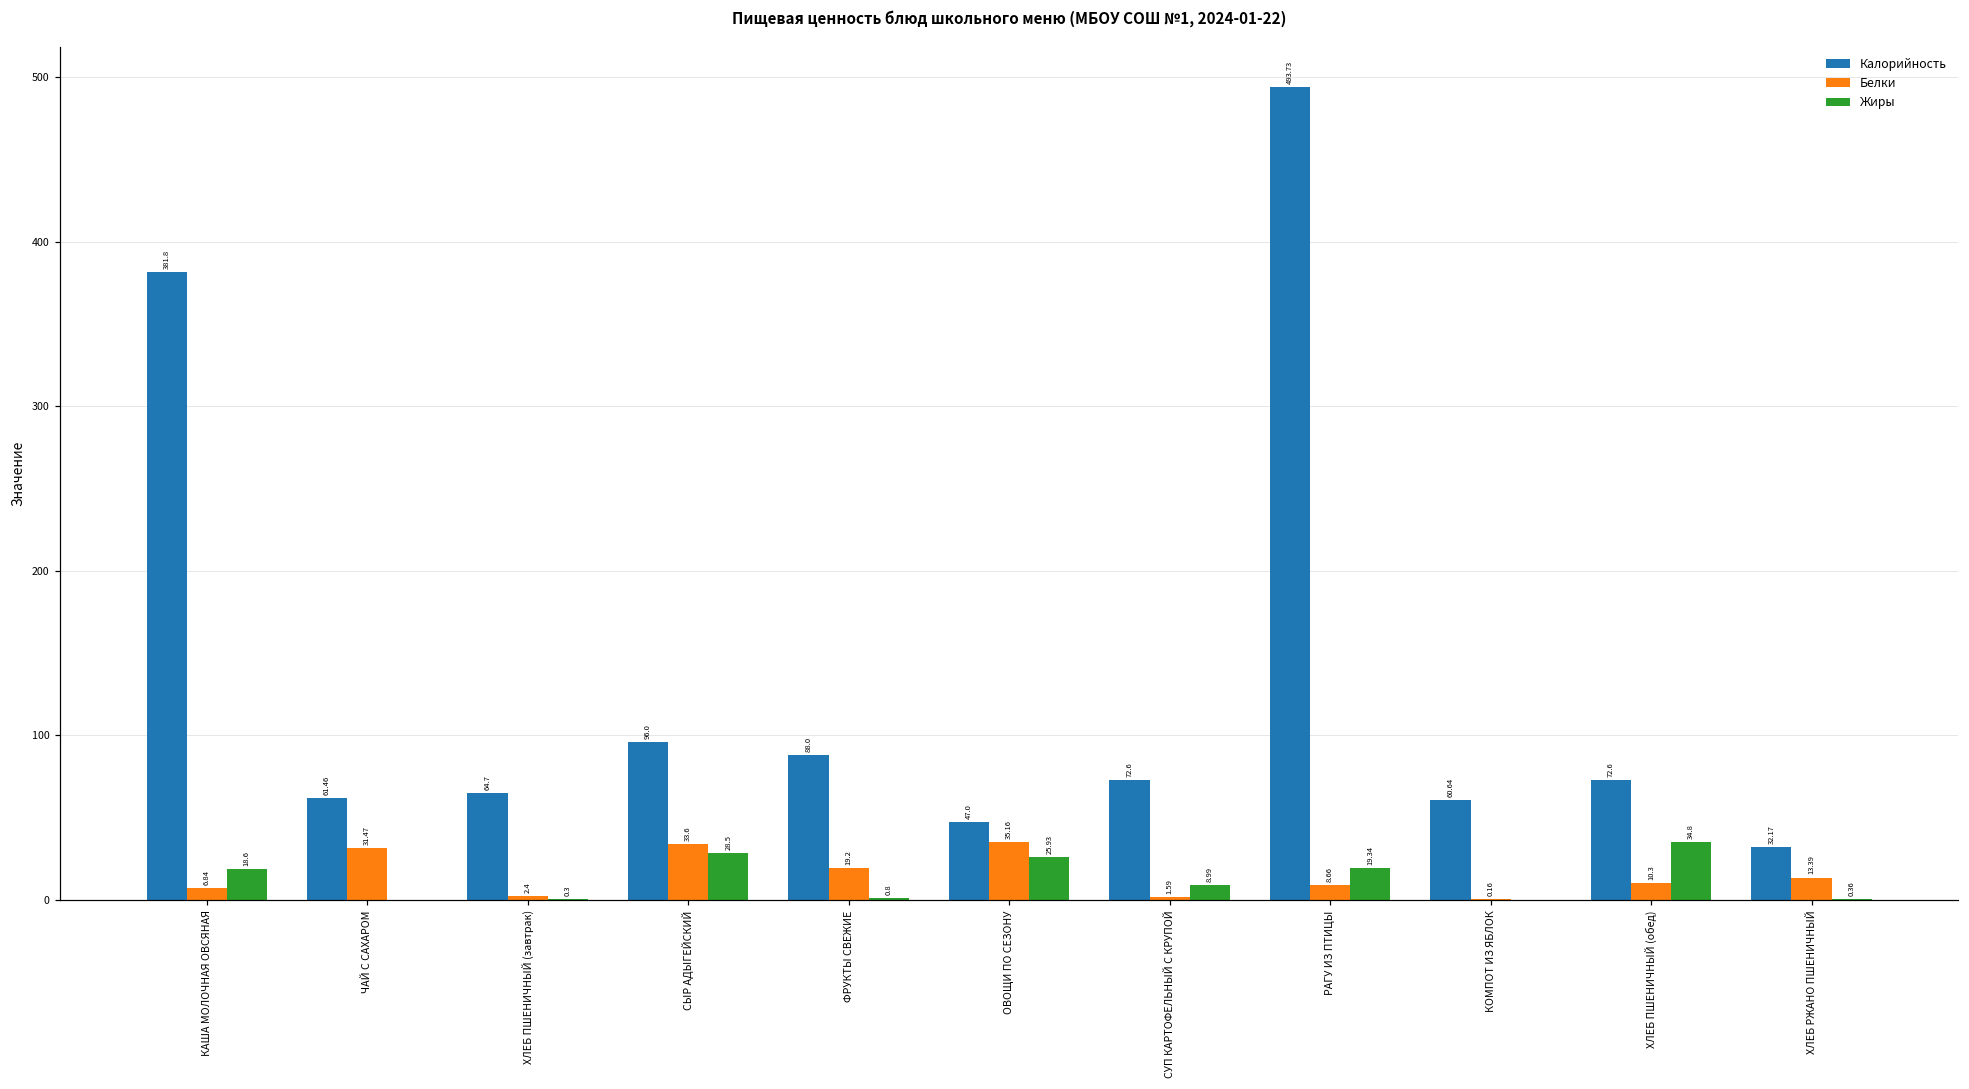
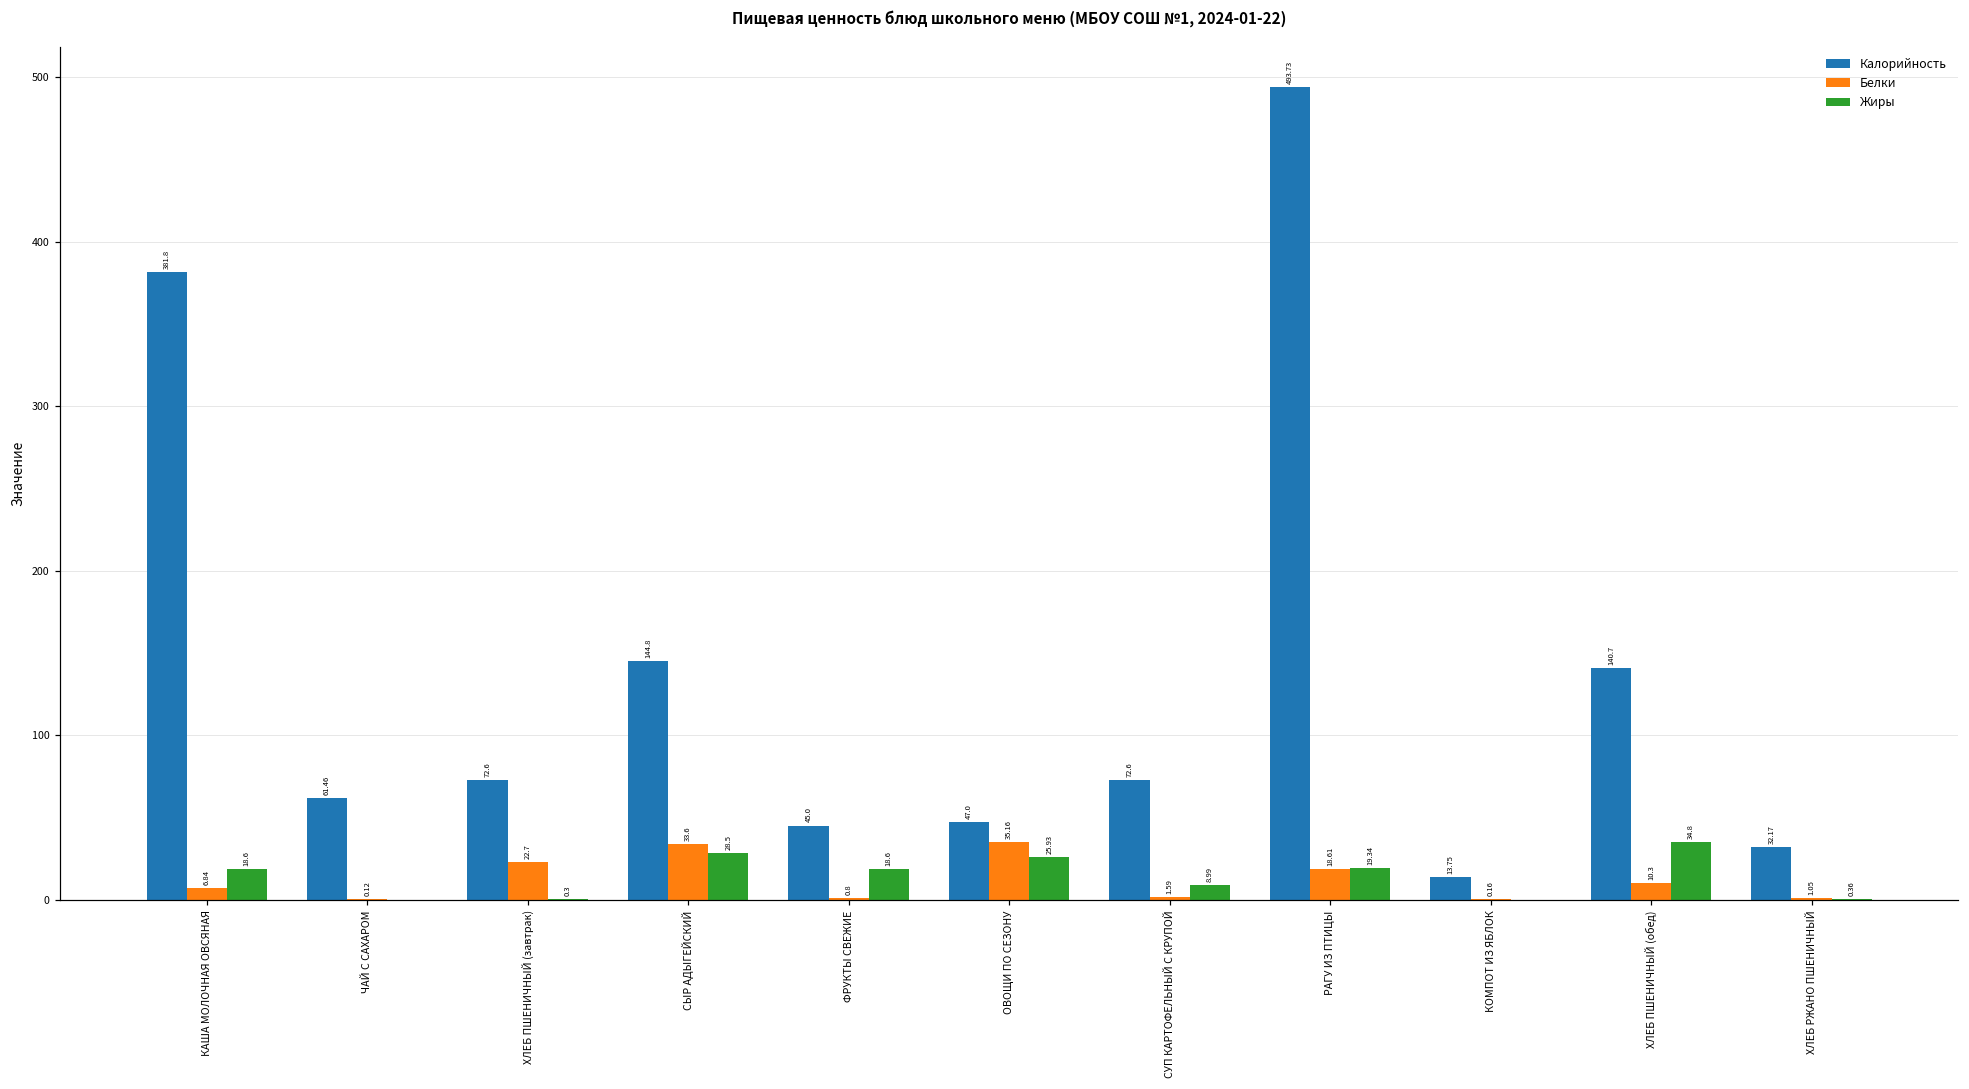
Белки, ЧАЙ С САХАРОМ: 31.47 -> 0.12
Калорийность, ХЛЕБ ПШЕНИЧНЫЙ (завтрак): 64.7 -> 72.6
Белки, ХЛЕБ ПШЕНИЧНЫЙ (завтрак): 2.4 -> 22.7
Калорийность, СЫР АДЫГЕЙСКИЙ: 96.0 -> 144.8
Калорийность, ФРУКТЫ СВЕЖИЕ: 88.0 -> 45.0
Белки, ФРУКТЫ СВЕЖИЕ: 19.2 -> 0.8
Жиры, ФРУКТЫ СВЕЖИЕ: 0.8 -> 18.6
Белки, РАГУ ИЗ ПТИЦЫ: 8.66 -> 18.61
Калорийность, КОМПОТ ИЗ ЯБЛОК: 60.64 -> 13.75
Калорийность, ХЛЕБ ПШЕНИЧНЫЙ (обед): 72.6 -> 140.7
Белки, ХЛЕБ РЖАНО ПШЕНИЧНЫЙ: 13.39 -> 1.05
